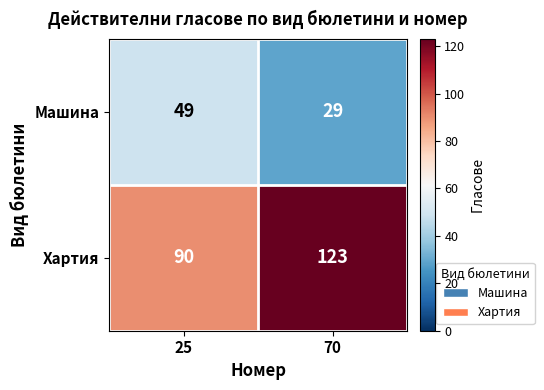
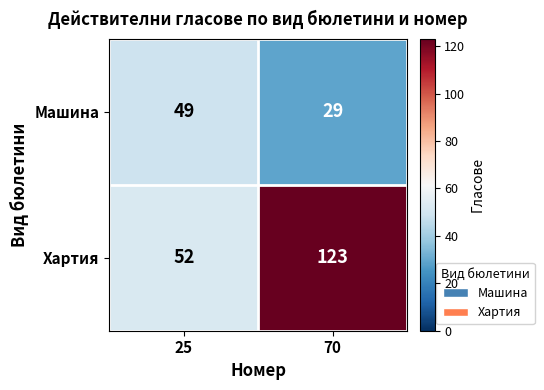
Хартия, 25: 90 -> 52
